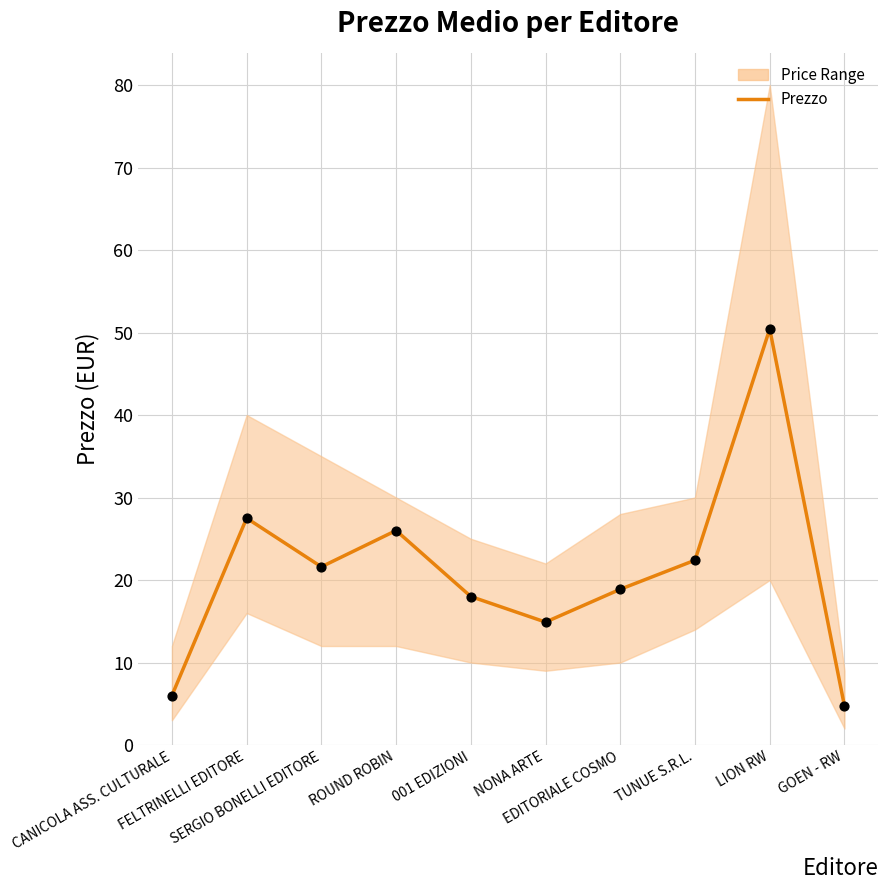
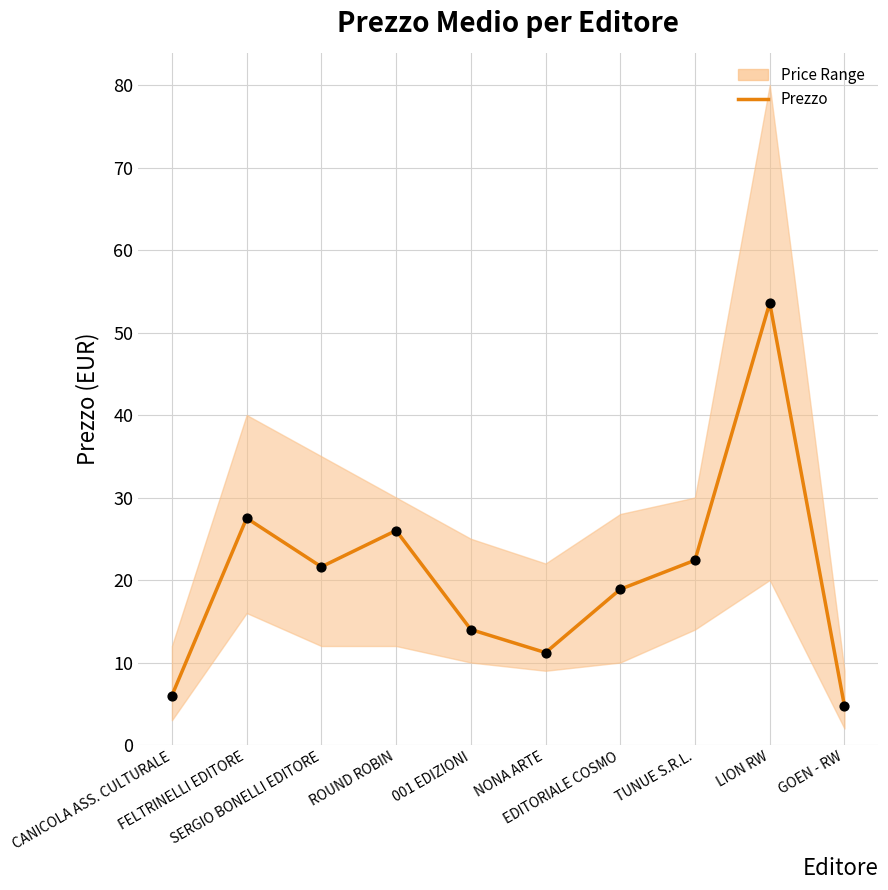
Prezzo, 001 EDIZIONI: 18 -> 14
Prezzo, NONA ARTE: 15 -> 11
Prezzo, LION RW: 50 -> 54
